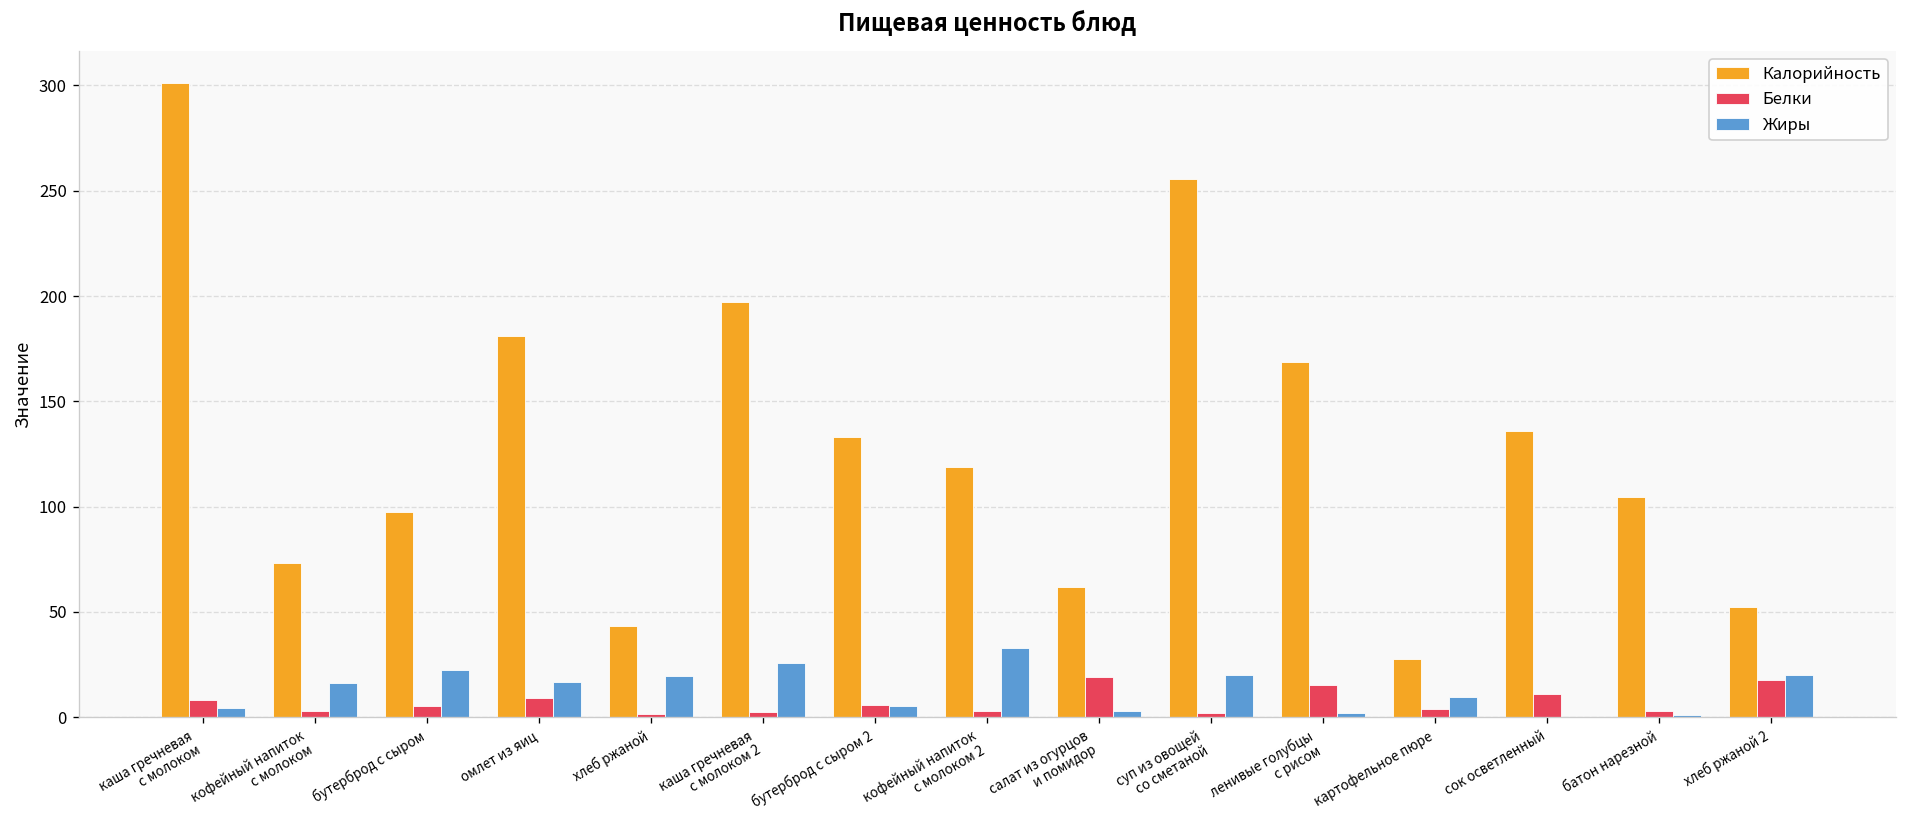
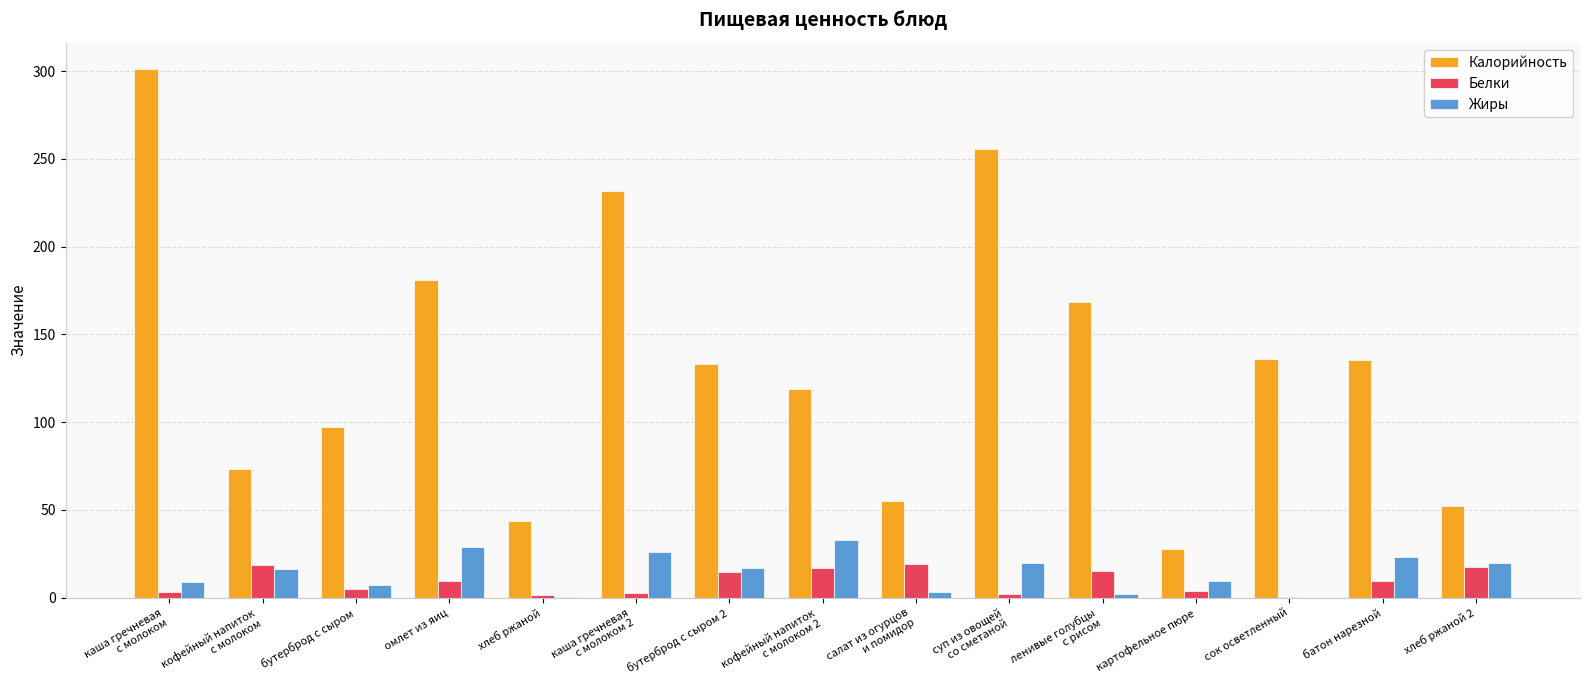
Белки, каша гречневая с молоком: 8 -> 3
Жиры, каша гречневая с молоком: 4 -> 9
Белки, кофейный напиток с молоком: 3 -> 19
Жиры, бутерброд с сыром: 22 -> 7
Жиры, омлет из яиц: 17 -> 29
Жиры, хлеб ржаной: 20 -> 0
Калорийность, каша гречневая с молоком 2: 197 -> 232
Белки, бутерброд с сыром 2: 6 -> 15
Жиры, бутерброд с сыром 2: 5 -> 17
Белки, кофейный напиток с молоком 2: 3 -> 17
Калорийность, салат из огурцов и помидор: 62 -> 55
Белки, сок осветленный: 11 -> 1
Калорийность, батон нарезной: 105 -> 135
Белки, батон нарезной: 3 -> 10
Жиры, батон нарезной: 1 -> 23
